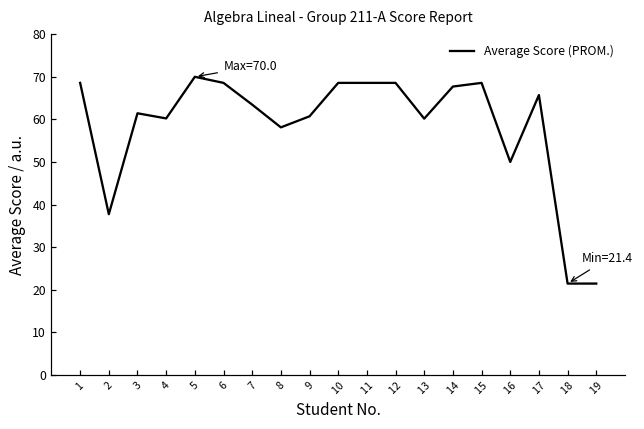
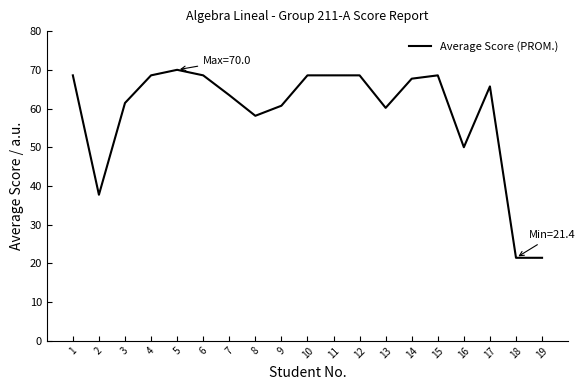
4: 60 -> 69
